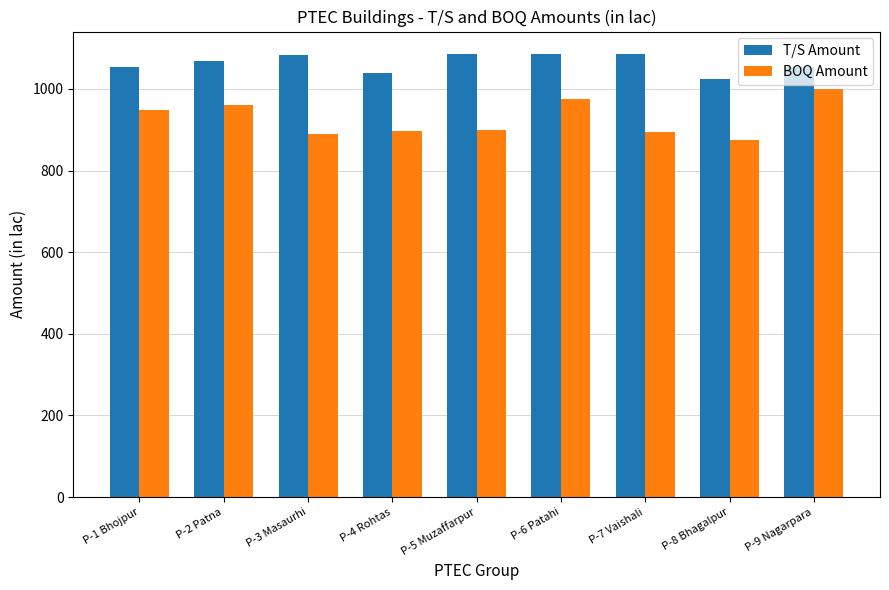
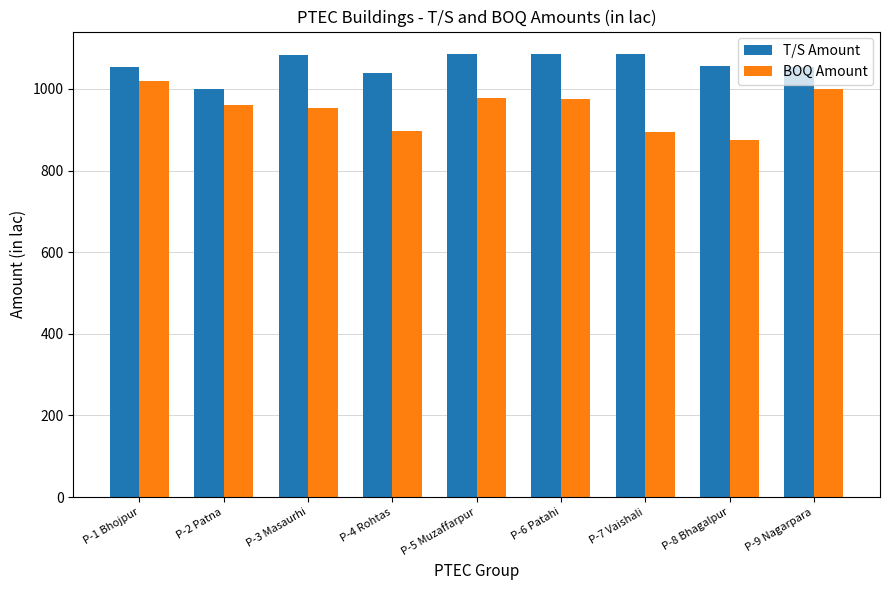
BOQ Amount, P-1 Bhojpur: 950 -> 1020
T/S Amount, P-2 Patna: 1070 -> 1000
BOQ Amount, P-3 Masaurhi: 890 -> 950
BOQ Amount, P-5 Muzaffarpur: 900 -> 980
T/S Amount, P-8 Bhagalpur: 1020 -> 1060
